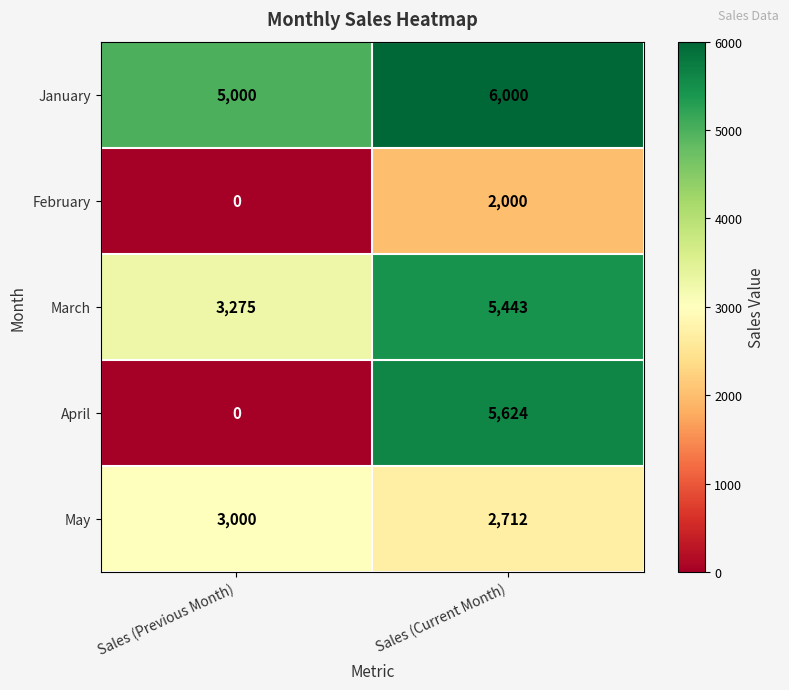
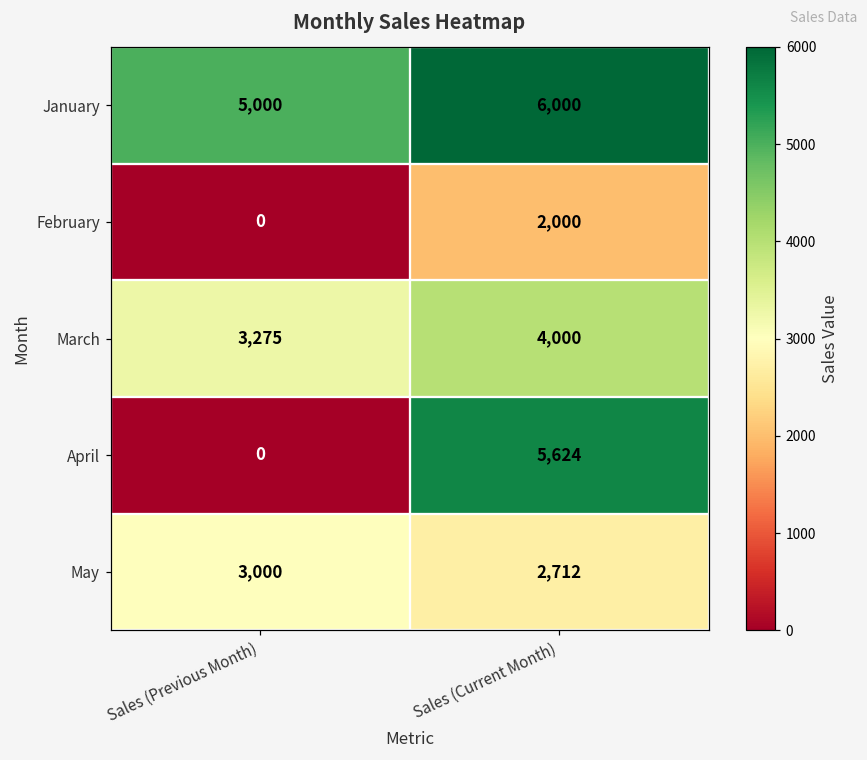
March, Sales (Current Month): 5,443 -> 4,000
